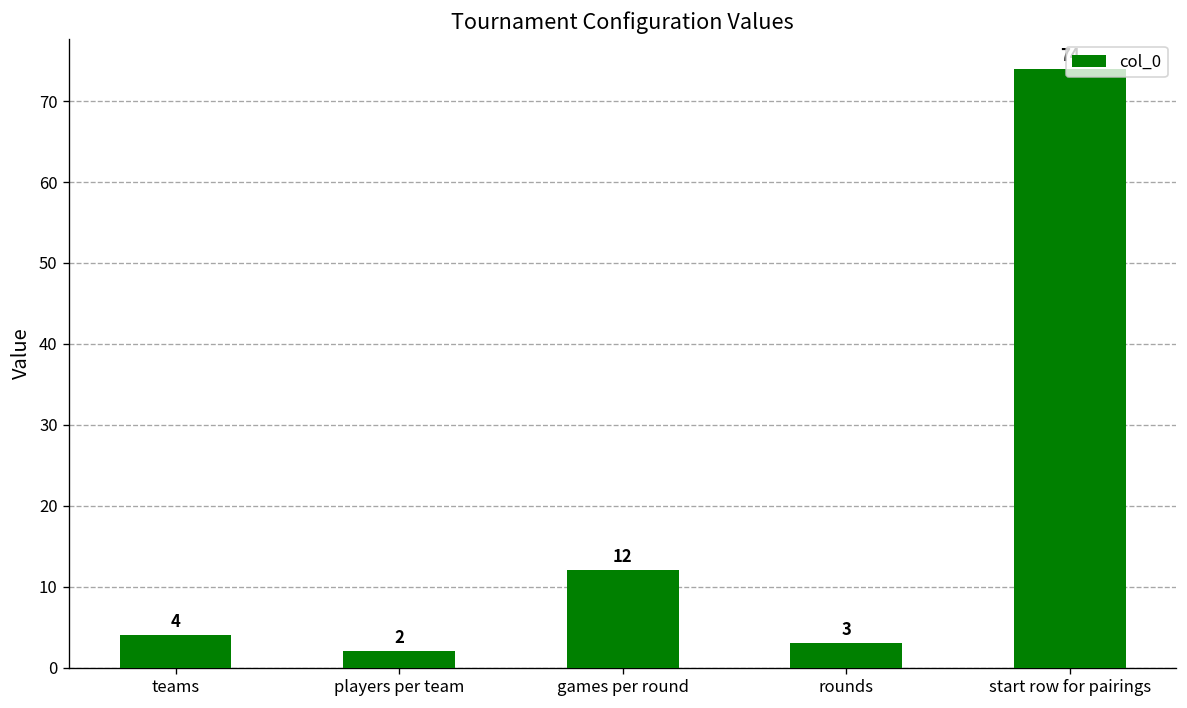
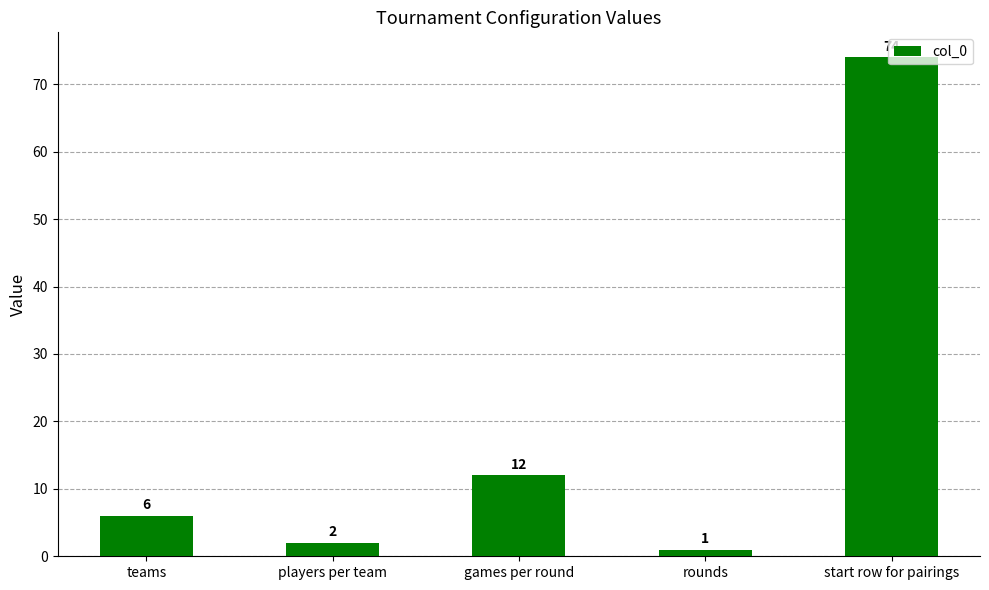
teams: 4 -> 6
rounds: 3 -> 1
